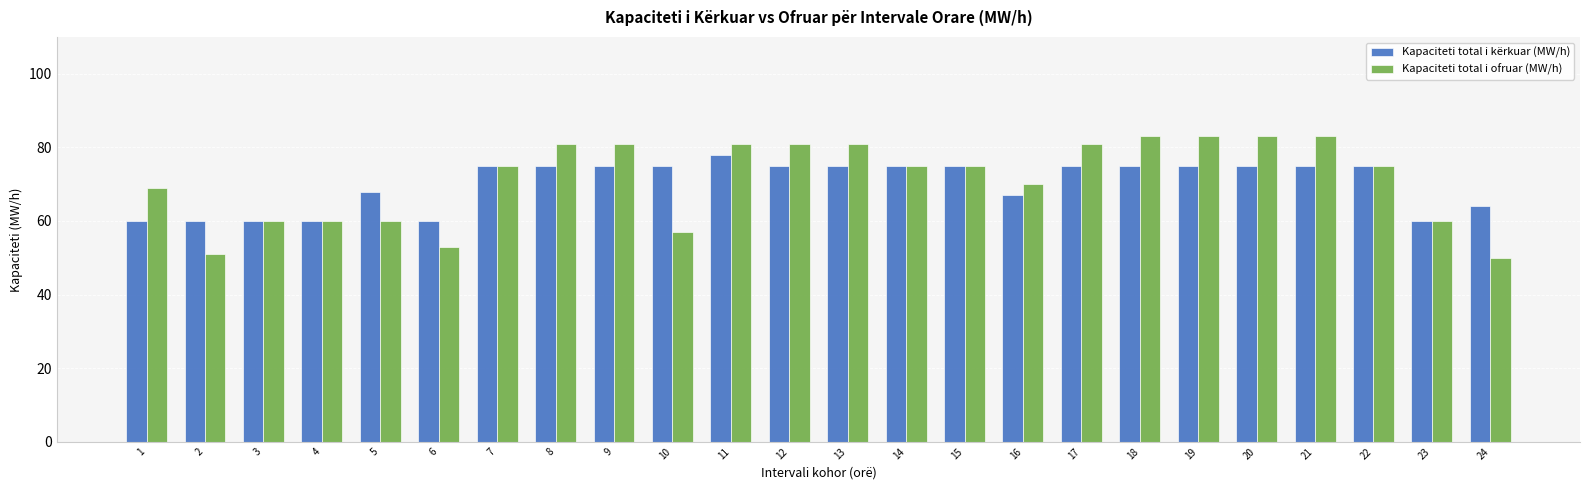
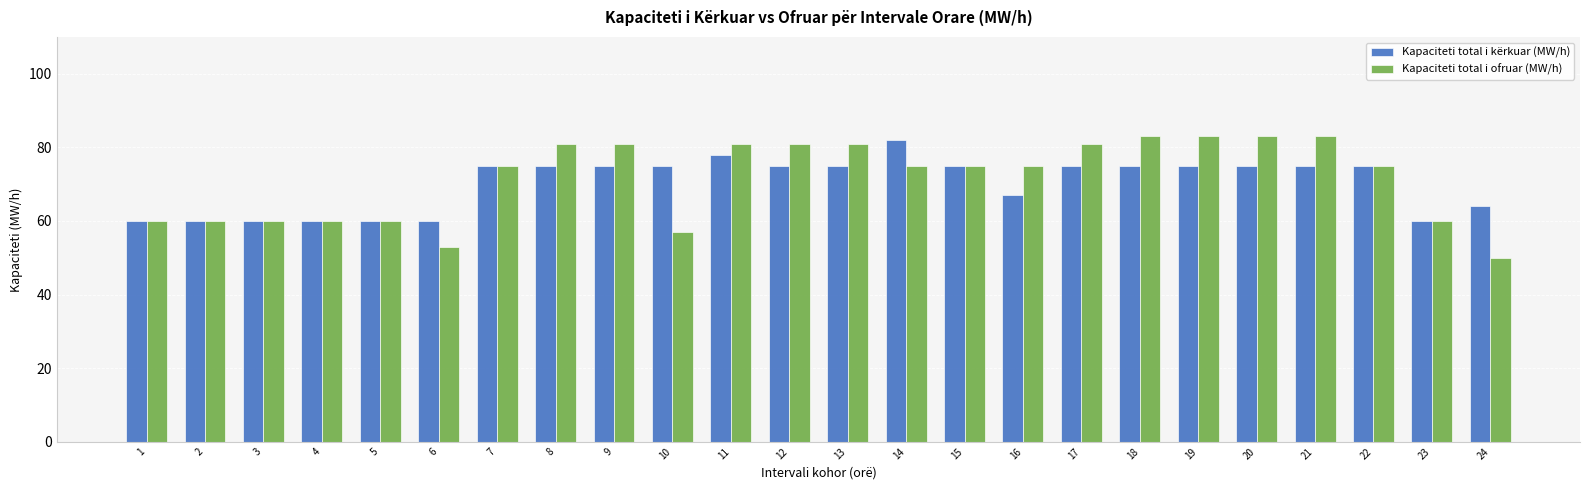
Kapaciteti total i ofruar (MW/h), 1: 69 -> 60
Kapaciteti total i ofruar (MW/h), 2: 51 -> 60
Kapaciteti total i kërkuar (MW/h), 5: 68 -> 60
Kapaciteti total i kërkuar (MW/h), 14: 75 -> 82
Kapaciteti total i ofruar (MW/h), 16: 70 -> 75
